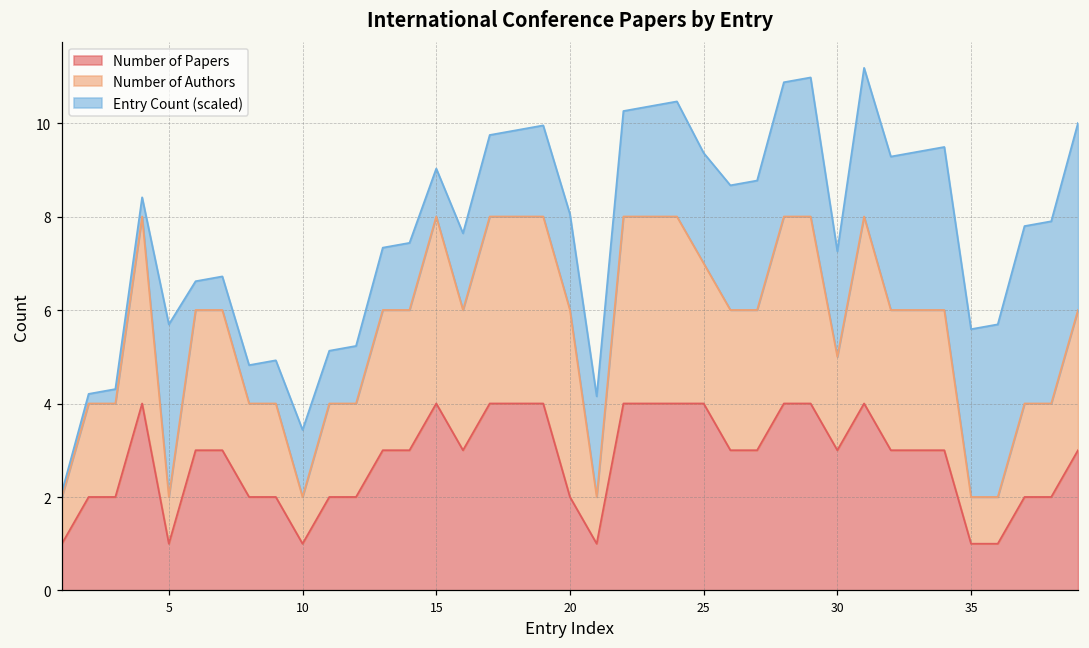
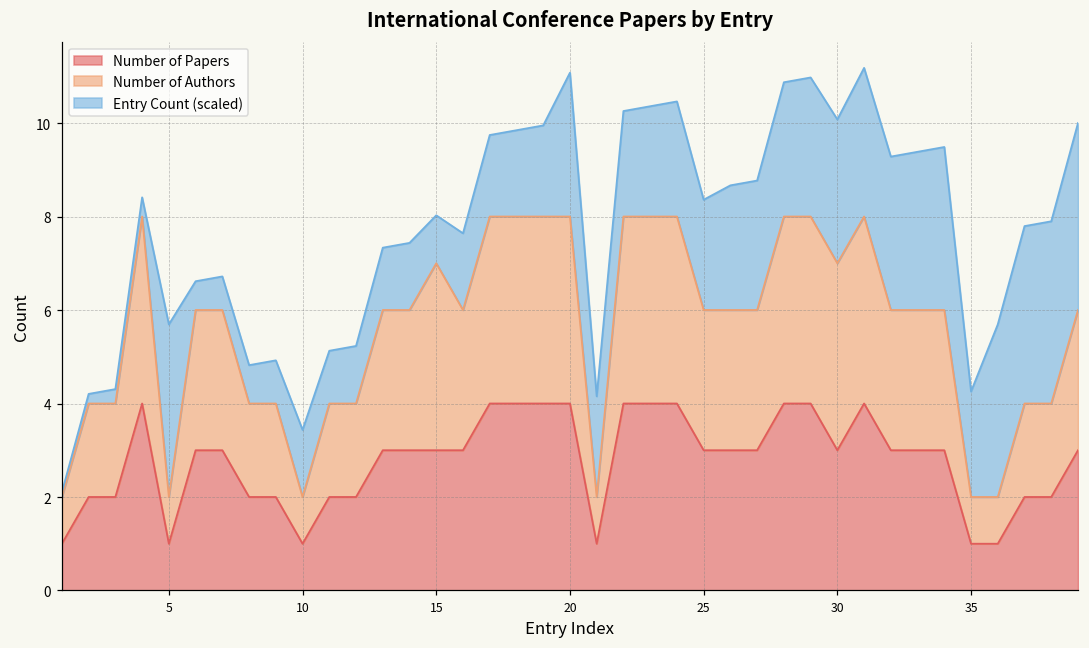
Number of Papers, 15: 4 -> 3
Number of Papers, 20: 2 -> 4
Entry Count (scaled), 20: 2.1 -> 3.1
Number of Papers, 25: 4 -> 3
Number of Authors, 30: 2 -> 4
Entry Count (scaled), 30: 2.3 -> 3.1
Entry Count (scaled), 35: 3.6 -> 2.3
